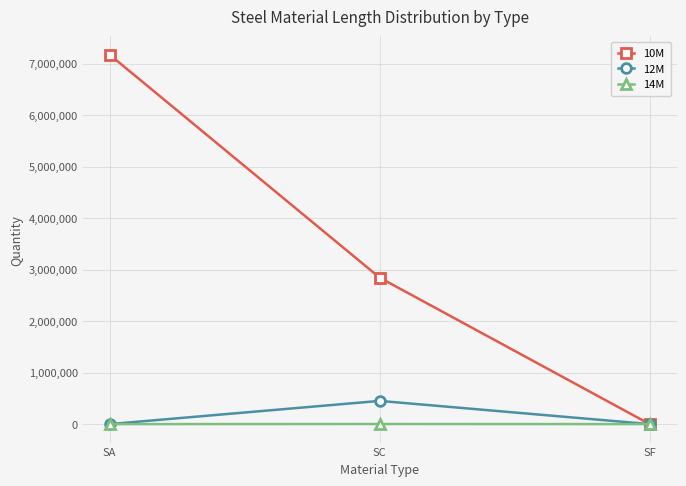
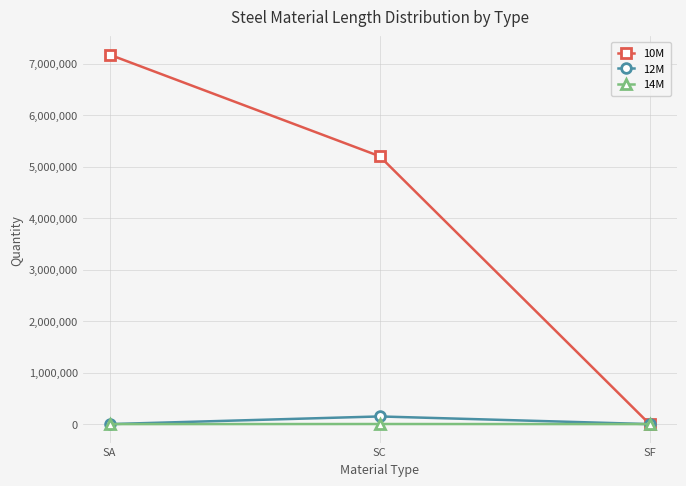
10M, SC: 2,800,000 -> 5,200,000
12M, SC: 500,000 -> 100,000
